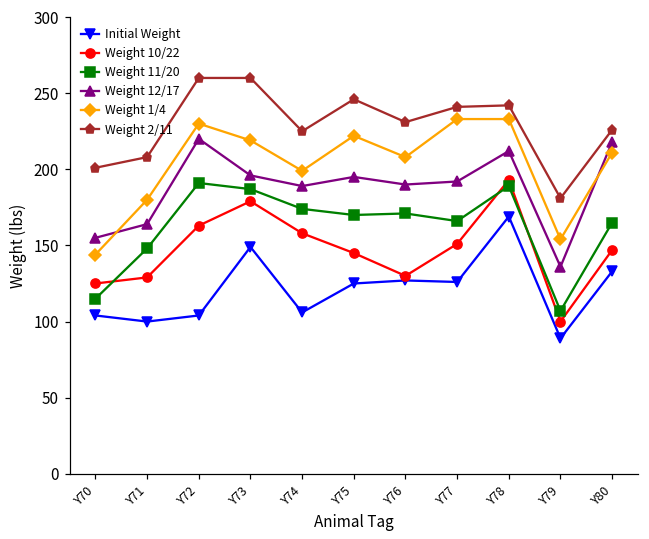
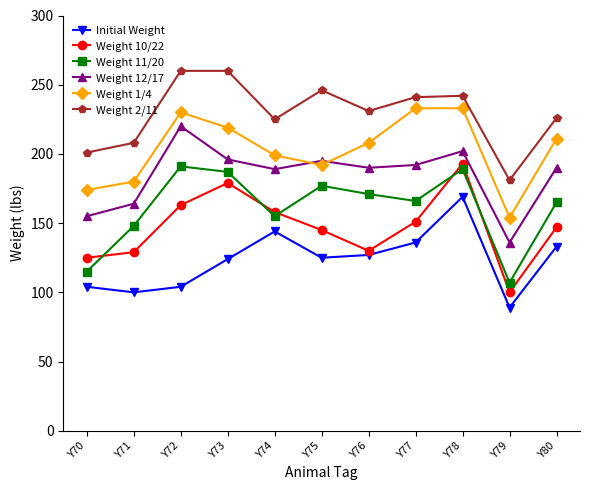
Weight 1/4, Y70: 144 -> 174
Initial Weight, Y73: 149 -> 124
Initial Weight, Y74: 106 -> 144
Weight 11/20, Y74: 174 -> 155
Weight 11/20, Y75: 170 -> 177
Weight 1/4, Y75: 222 -> 192
Initial Weight, Y77: 126 -> 136
Weight 12/17, Y78: 212 -> 202
Weight 12/17, Y80: 218 -> 190
